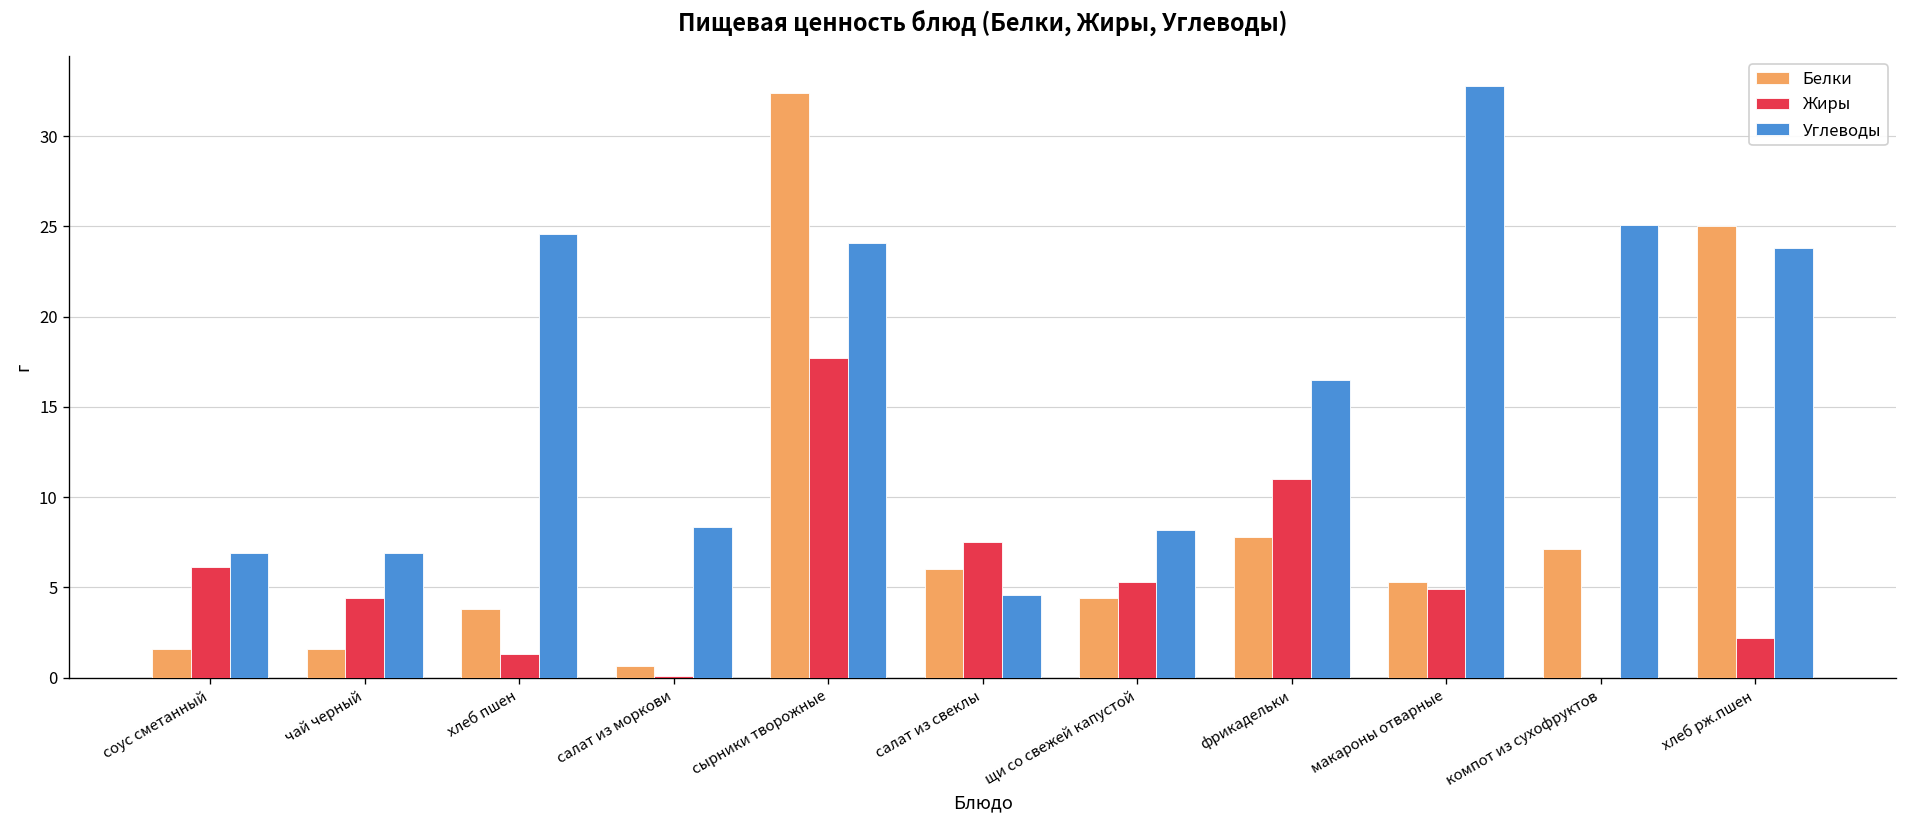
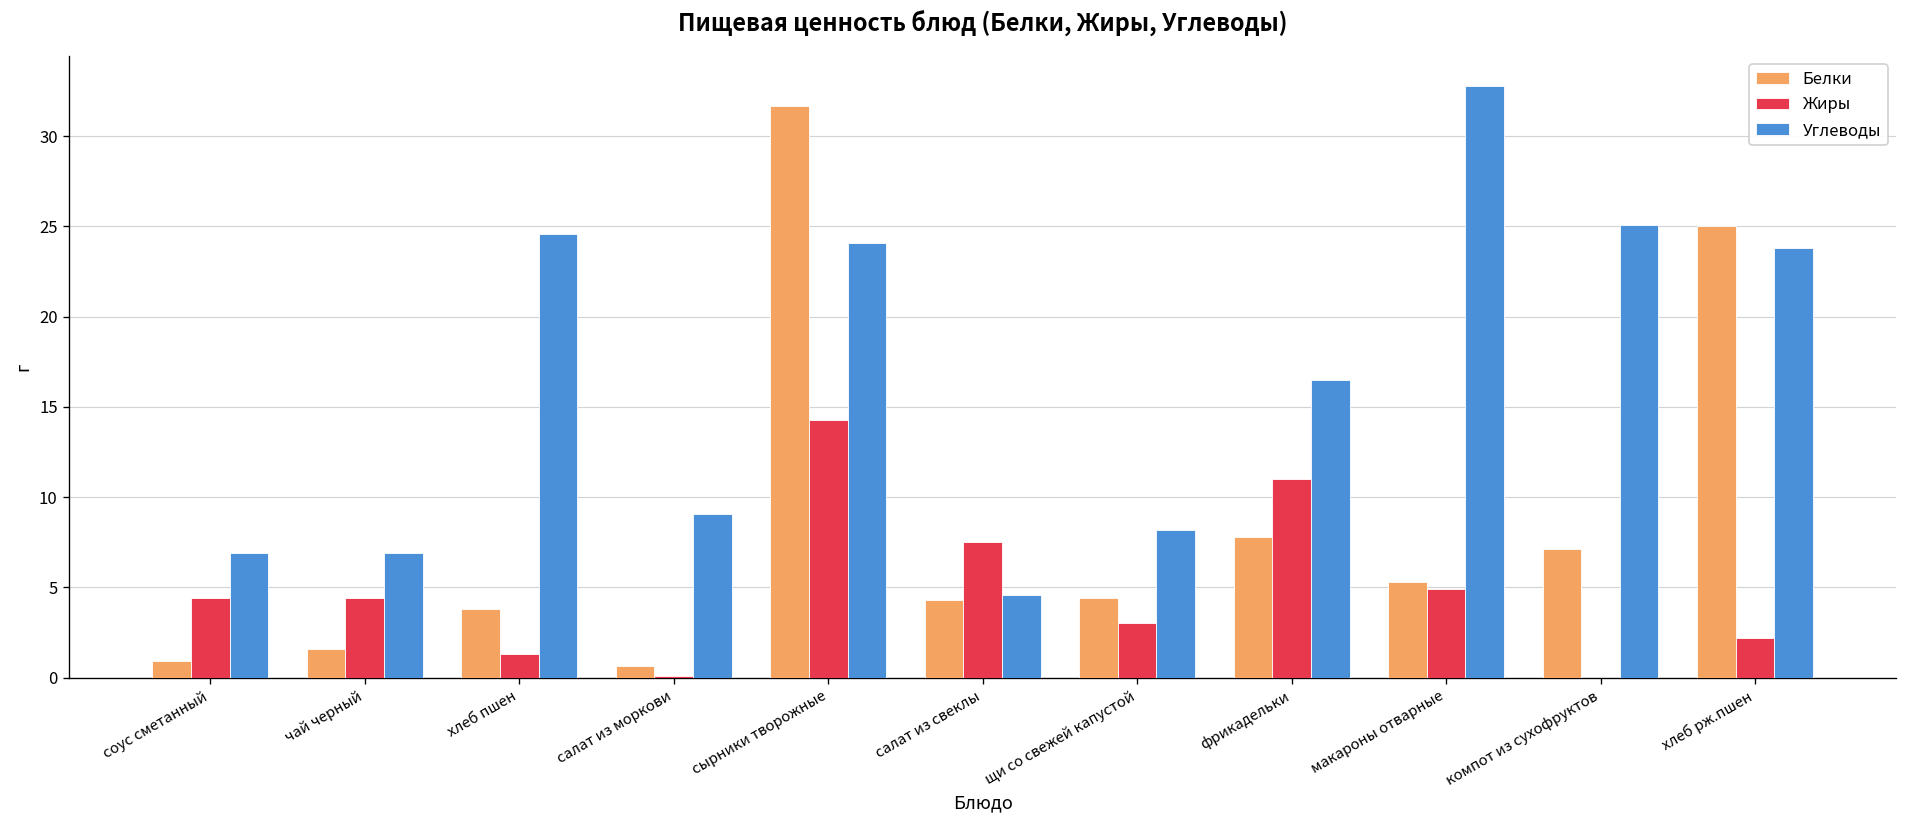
Белки, соус сметанный: 1.6 -> 0.9
Жиры, соус сметанный: 6.1 -> 4.4
Углеводы, салат из моркови: 8.3 -> 9.1
Белки, сырники творожные: 32.4 -> 31.7
Жиры, сырники творожные: 17.7 -> 14.3
Белки, салат из свеклы: 6.0 -> 4.3
Жиры, щи со свежей капустой: 5.3 -> 3.0
